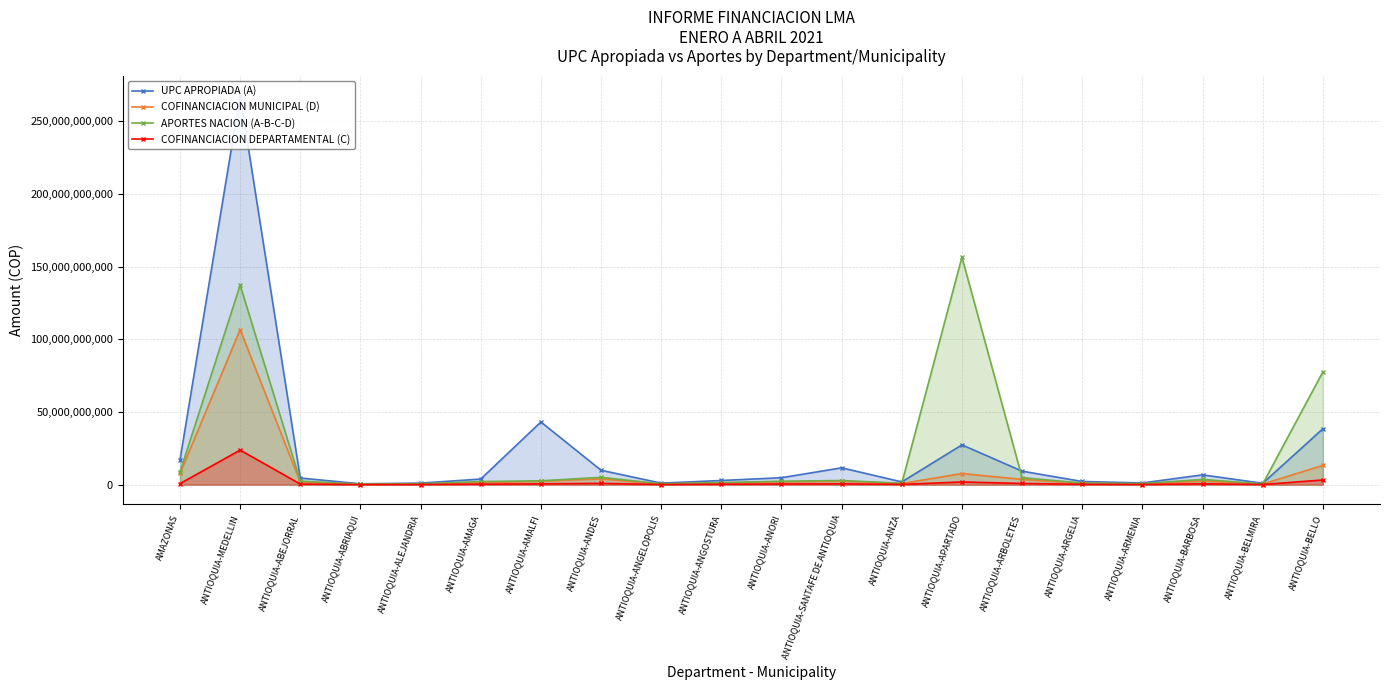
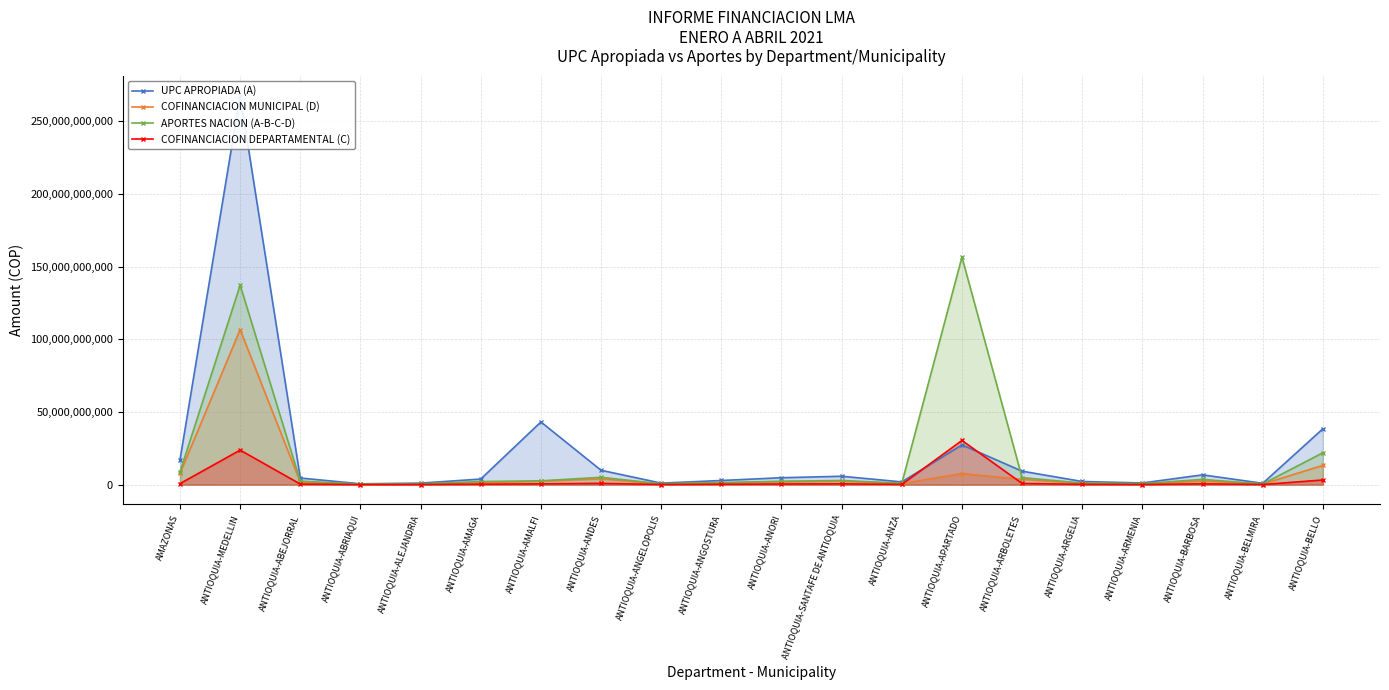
UPC APROPIADA (A), ANTIOQUIA-SANTAFE DE ANTIOQUIA: 12,000,000,000 -> 6,000,000,000
COFINANCIACION DEPARTAMENTAL (C), ANTIOQUIA-APARTADO: 2,000,000,000 -> 30,000,000,000
APORTES NACION (A-B-C-D), ANTIOQUIA-BELLO: 78,000,000,000 -> 22,000,000,000
